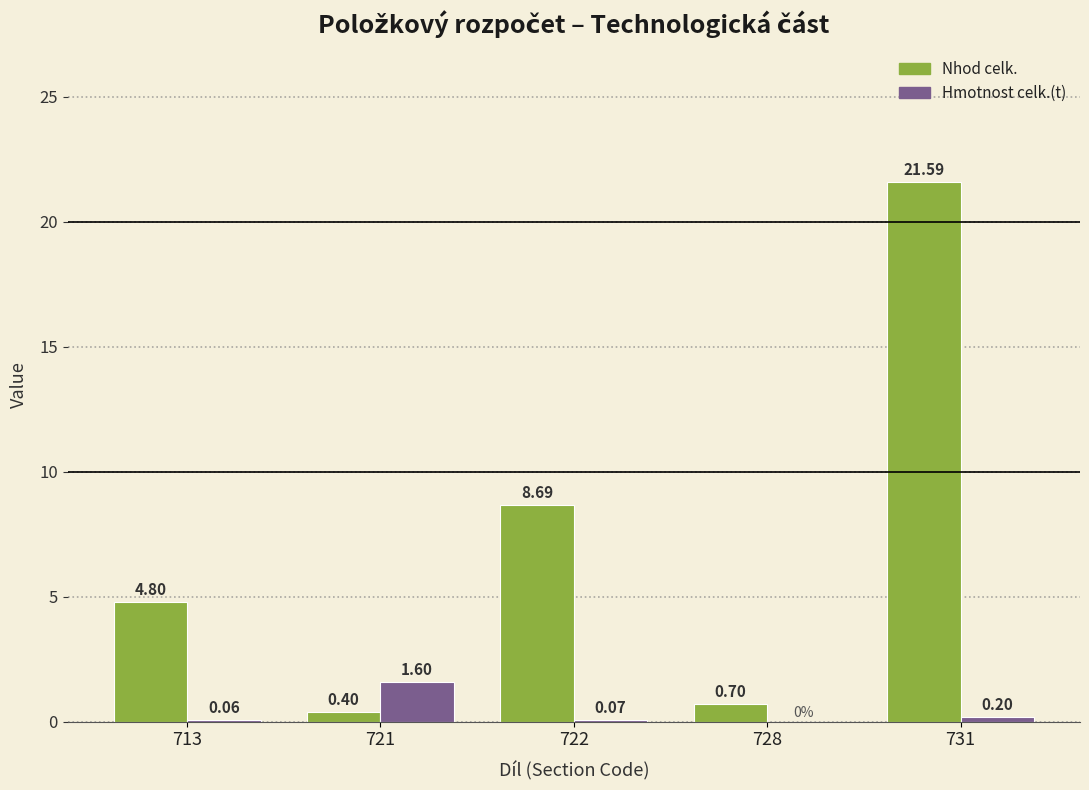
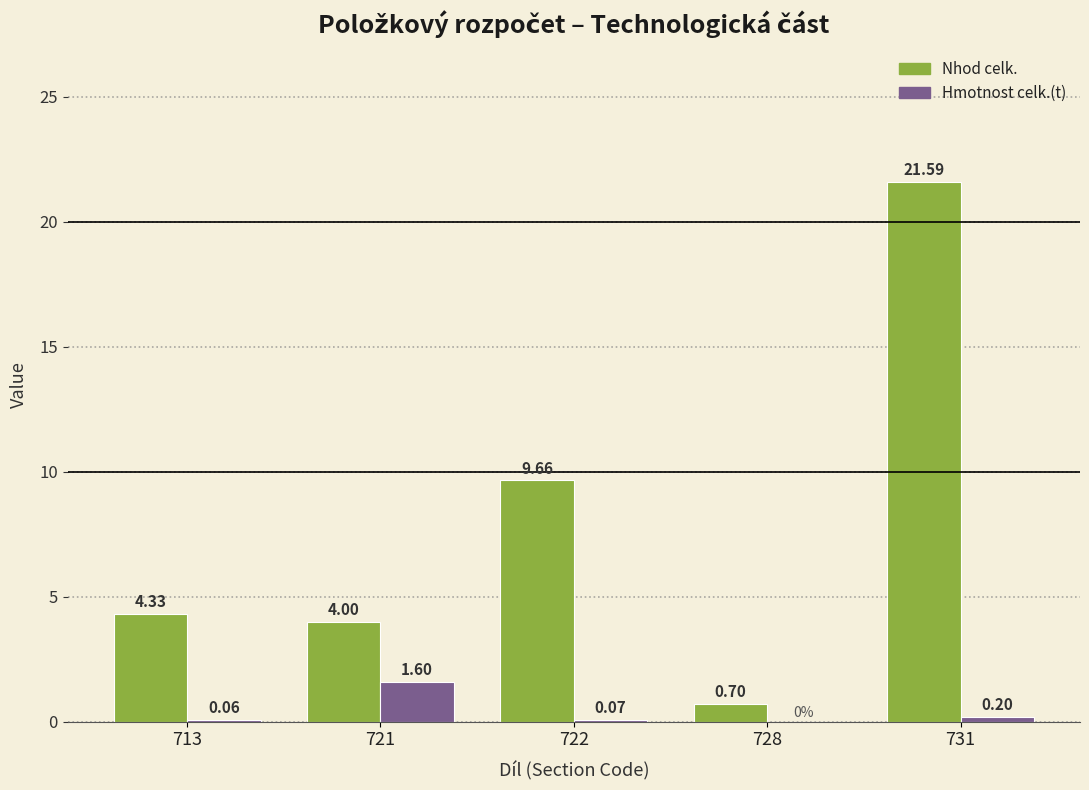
Nhod celk., 713: 4.80 -> 4.33
Nhod celk., 721: 0.40 -> 4.00
Nhod celk., 722: 8.69 -> 9.66
